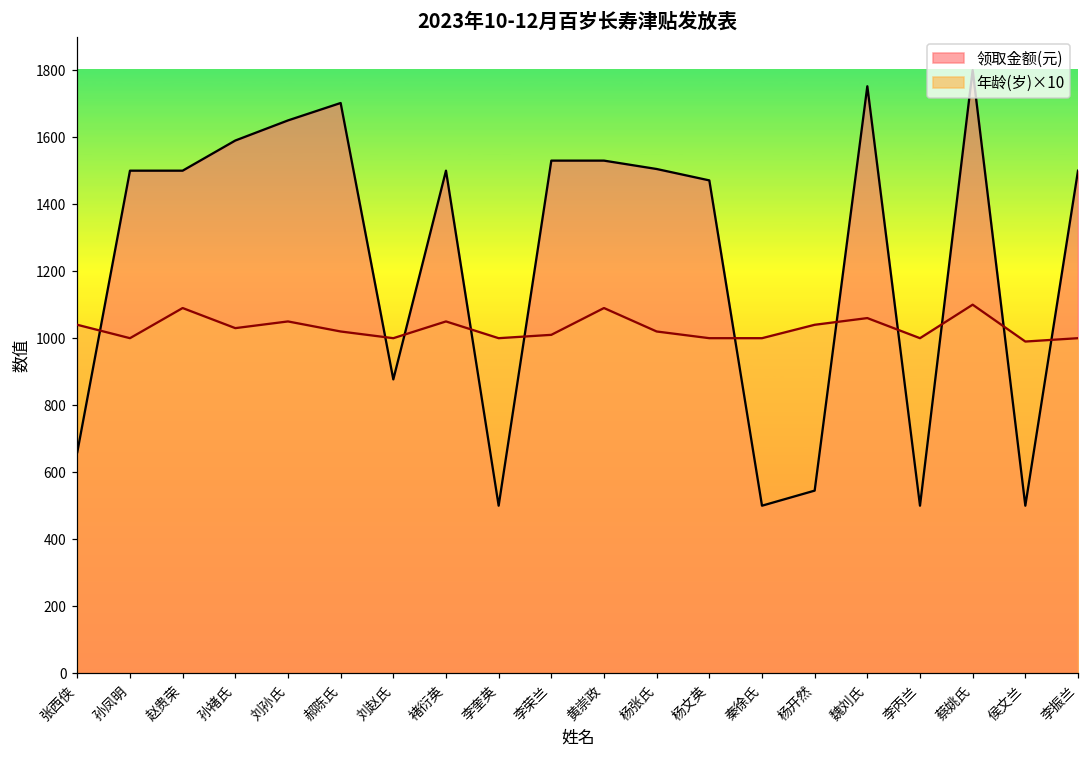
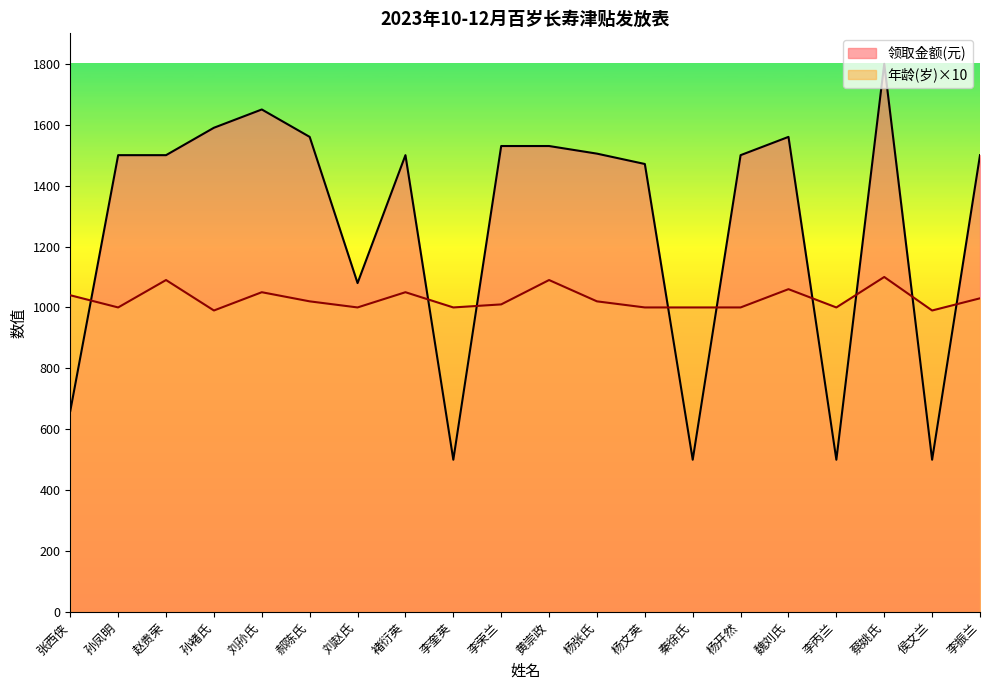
年龄(岁)×10, 孙褚氏: 1030 -> 990
领取金额(元), 郝陈氏: 1700 -> 1560
领取金额(元), 刘赵氏: 880 -> 1080
领取金额(元), 杨开然: 550 -> 1500
年龄(岁)×10, 杨开然: 1040 -> 1000
领取金额(元), 魏刘氏: 1750 -> 1560
年龄(岁)×10, 李振兰: 1000 -> 1030
